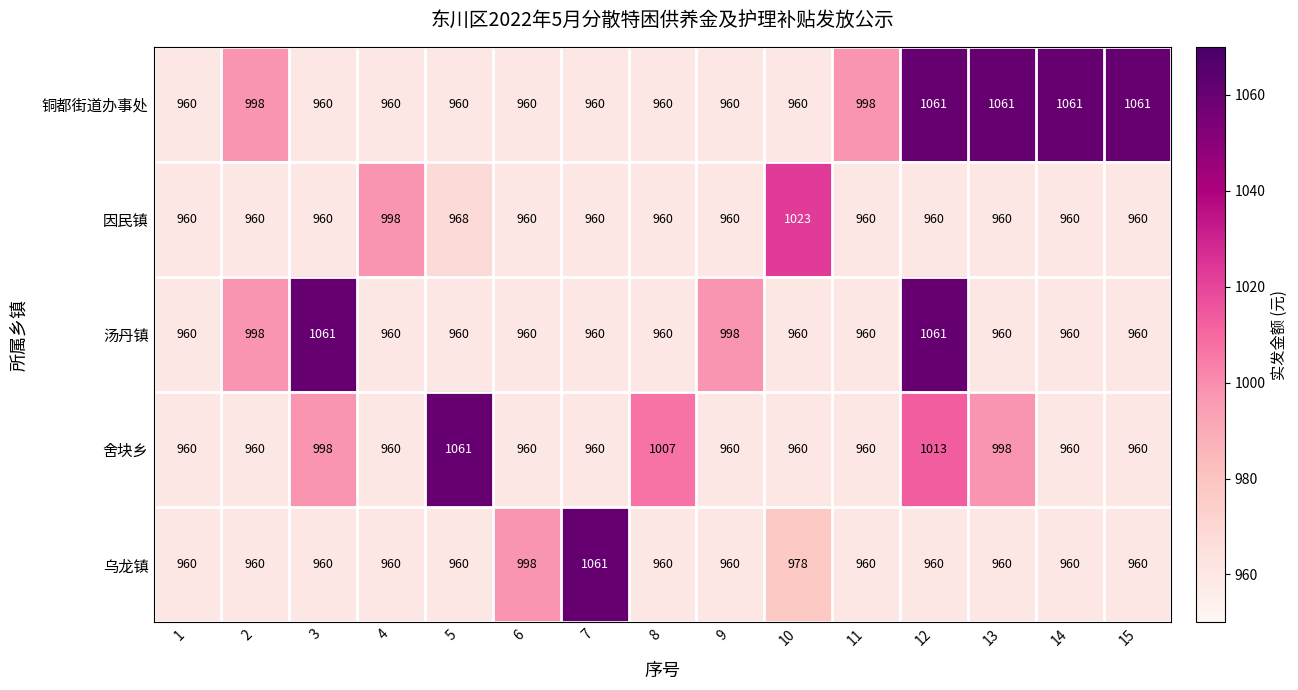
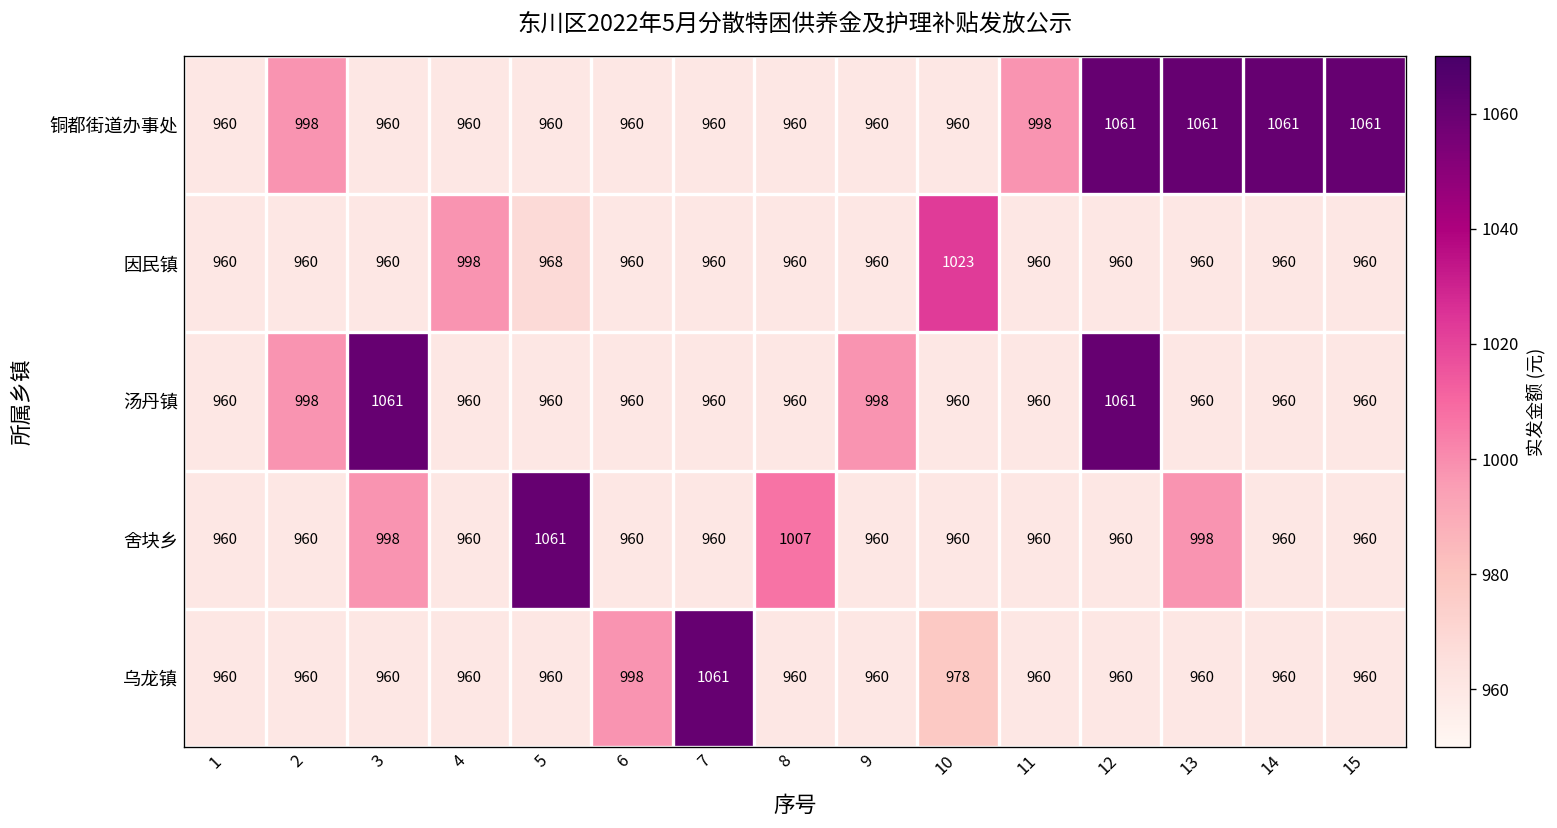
舍块乡, 12: 1013 -> 960
